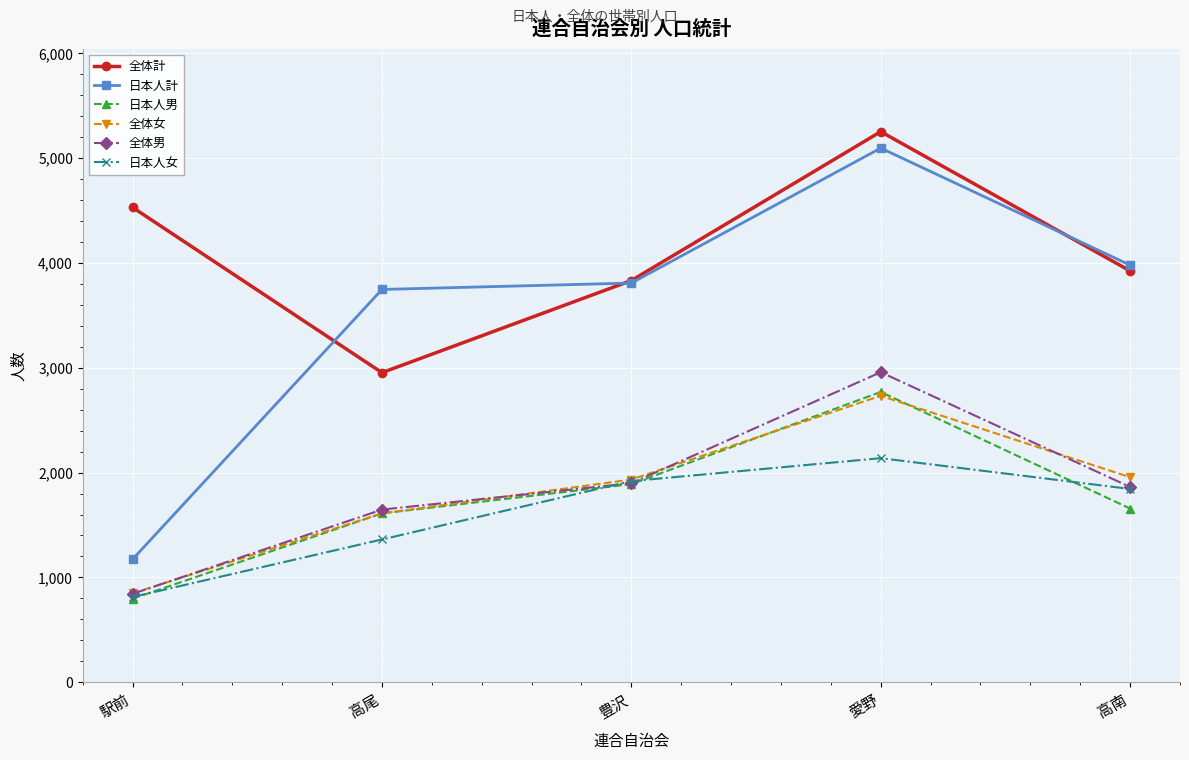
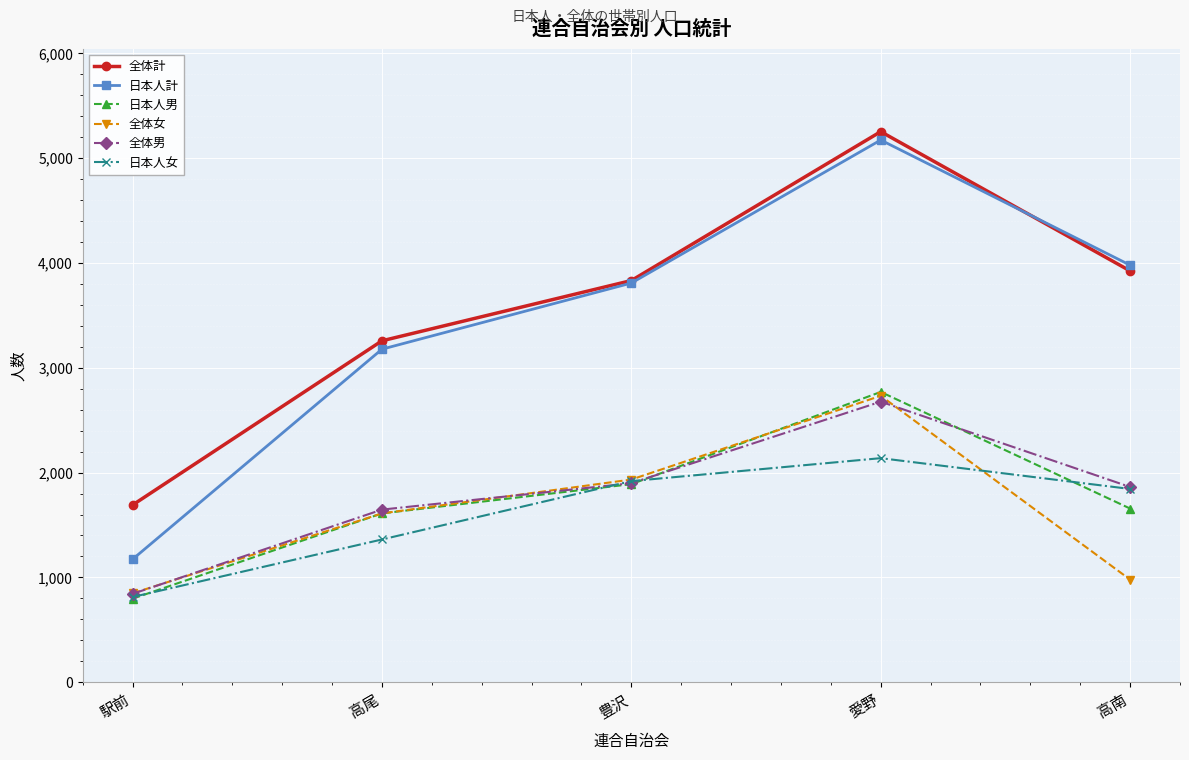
全体計, 駅前: 4,530 -> 1,690
全体計, 高尾: 2,950 -> 3,260
日本人計, 高尾: 3,750 -> 3,180
日本人計, 愛野: 5,100 -> 5,170
全体男, 愛野: 2,960 -> 2,680
全体女, 高南: 1,960 -> 980
